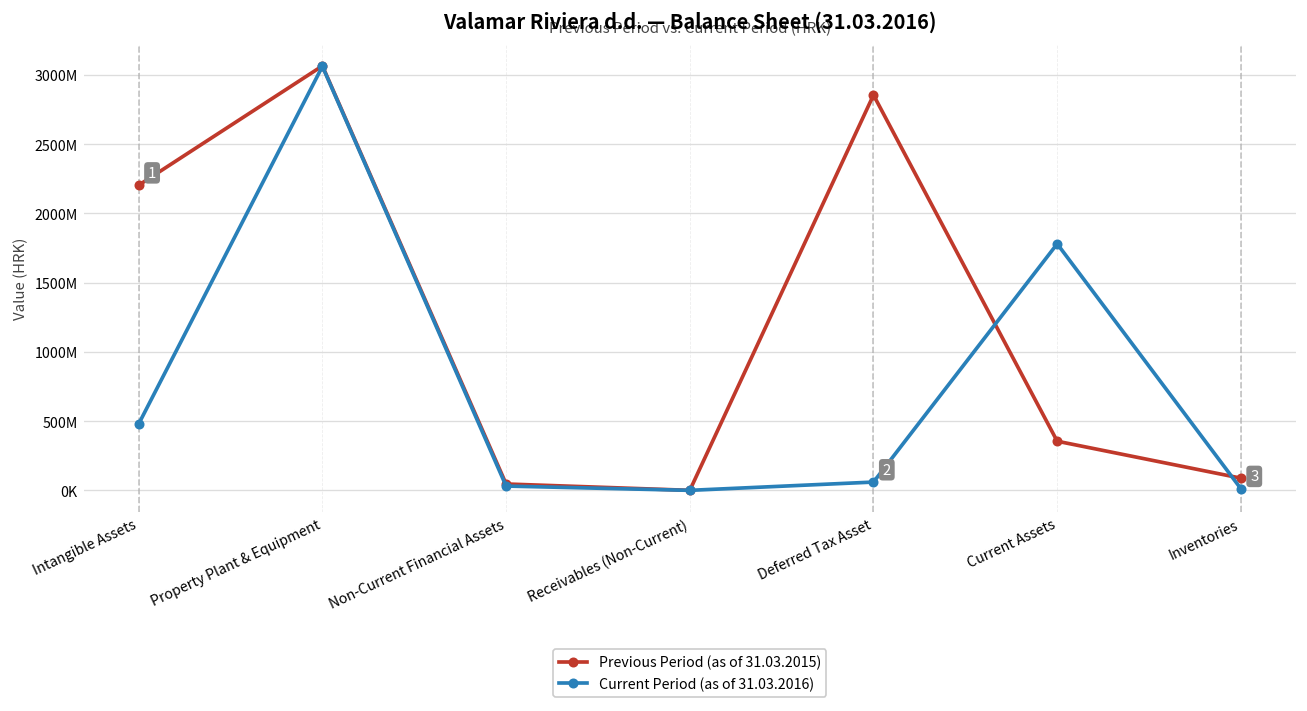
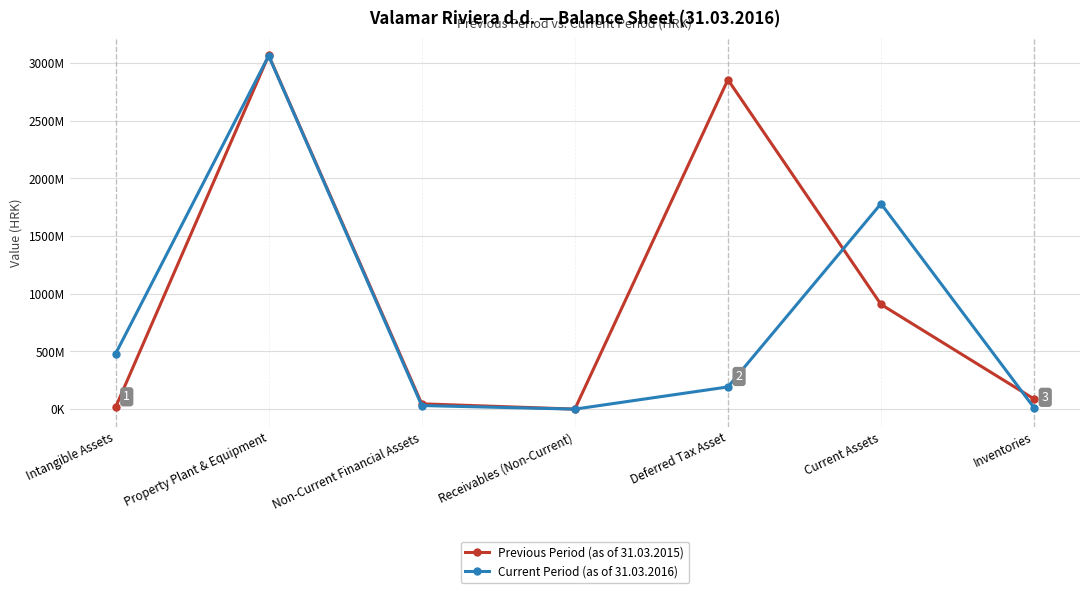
Previous Period (as of 31.03.2015), Intangible Assets: 2200000000 -> 20000000
Current Period (as of 31.03.2016), Deferred Tax Asset: 60000000 -> 190000000
Previous Period (as of 31.03.2015), Current Assets: 360000000 -> 910000000
